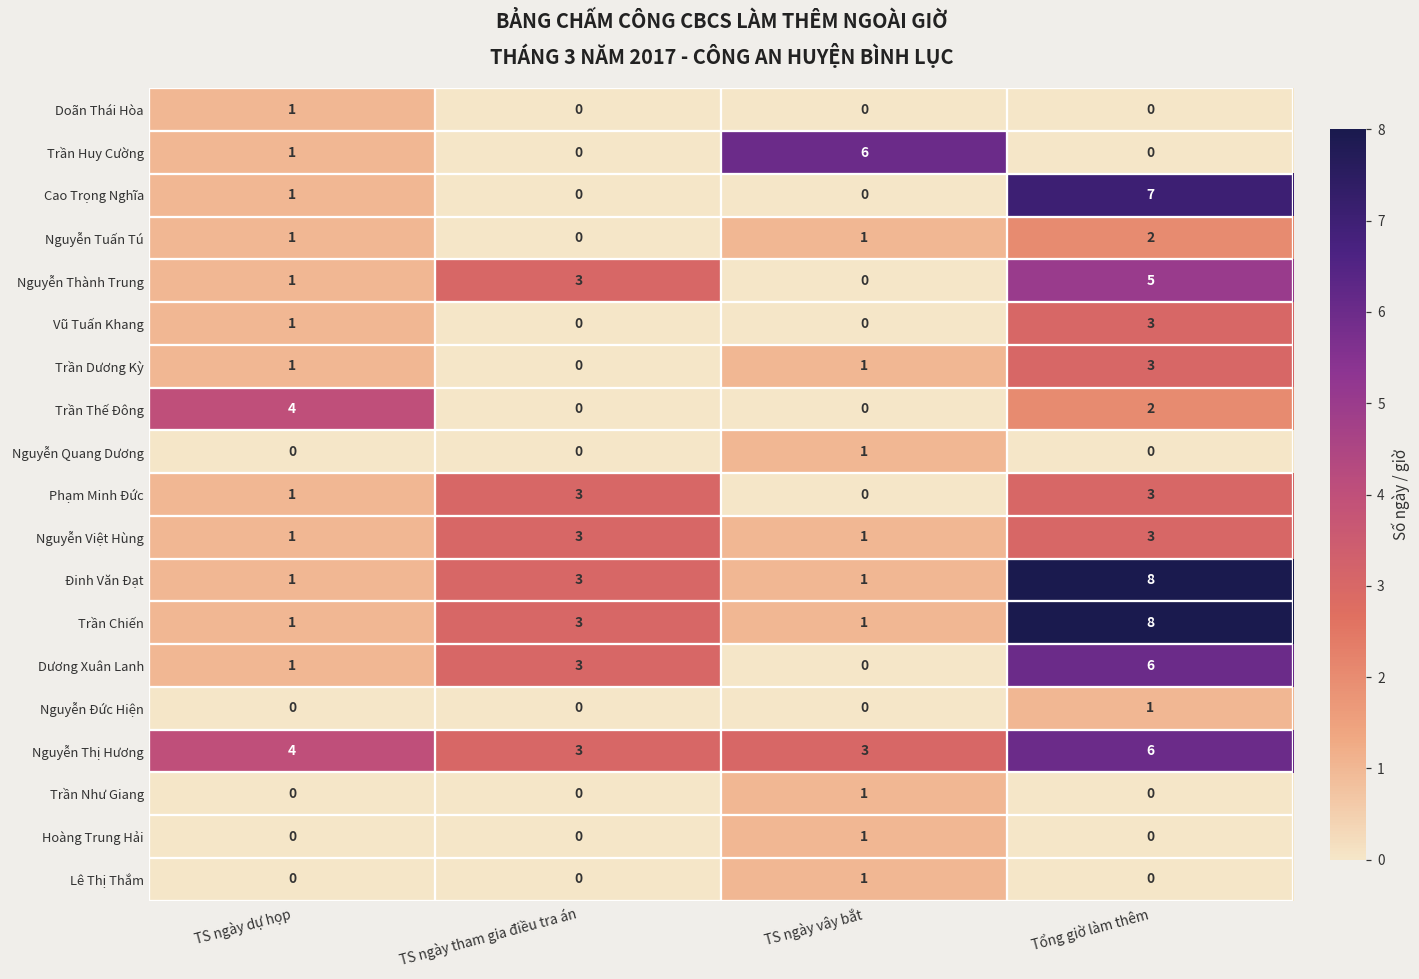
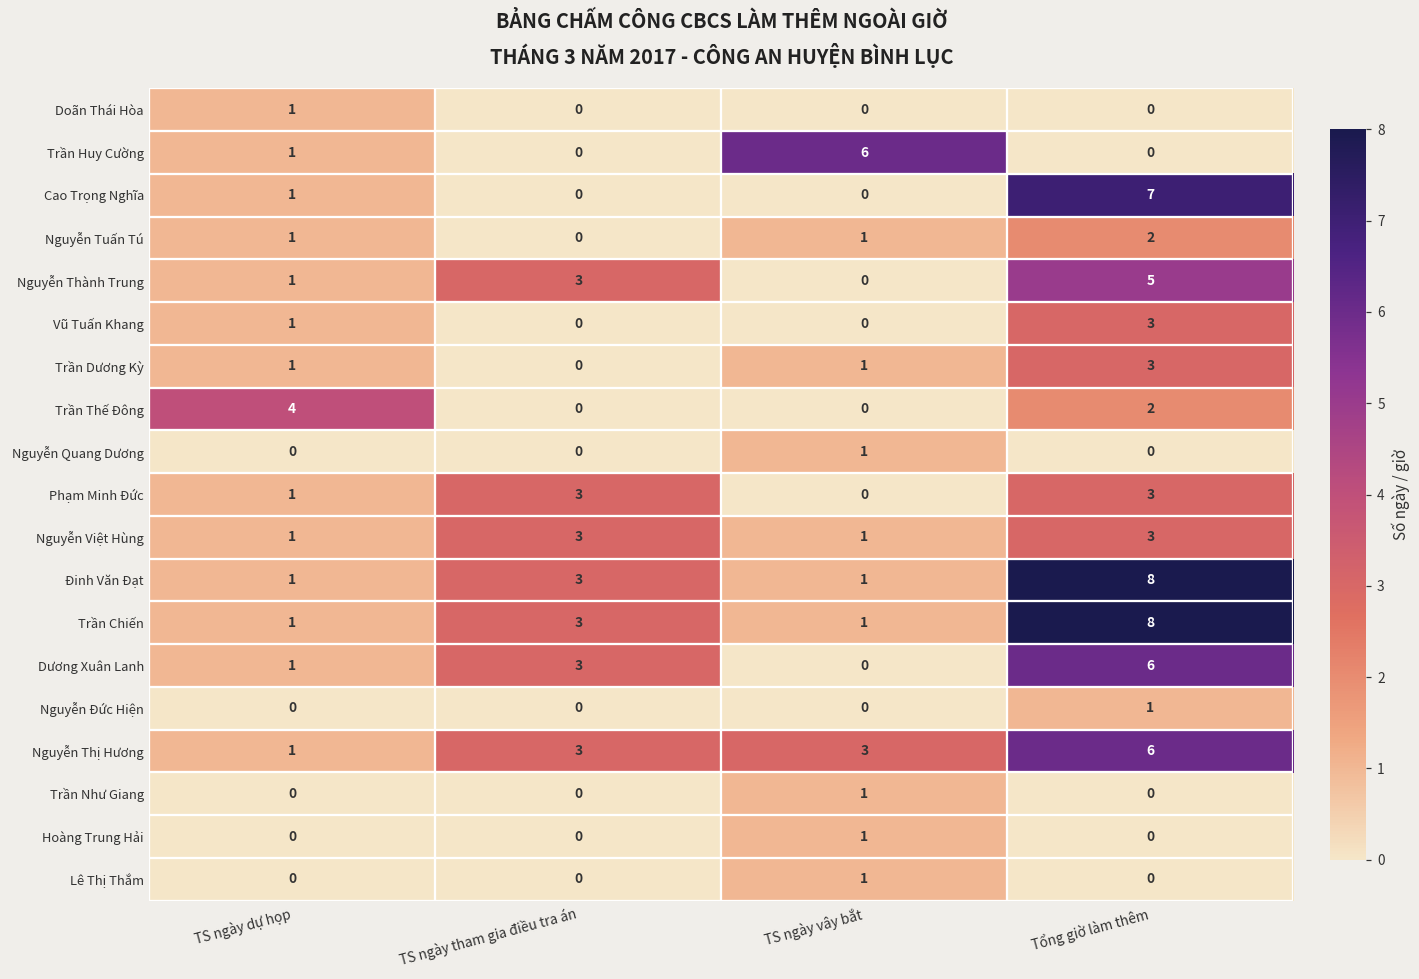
Nguyễn Thị Hương, TS ngày dự họp: 4 -> 1
